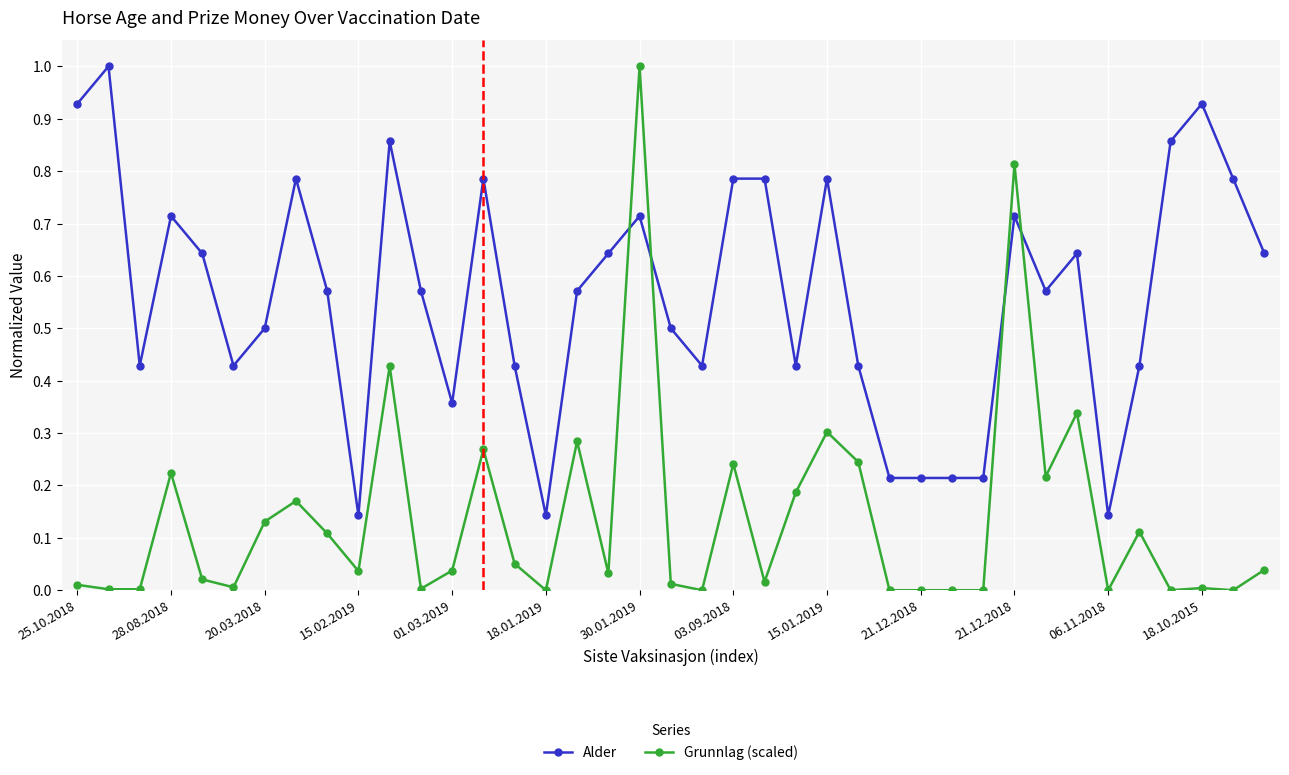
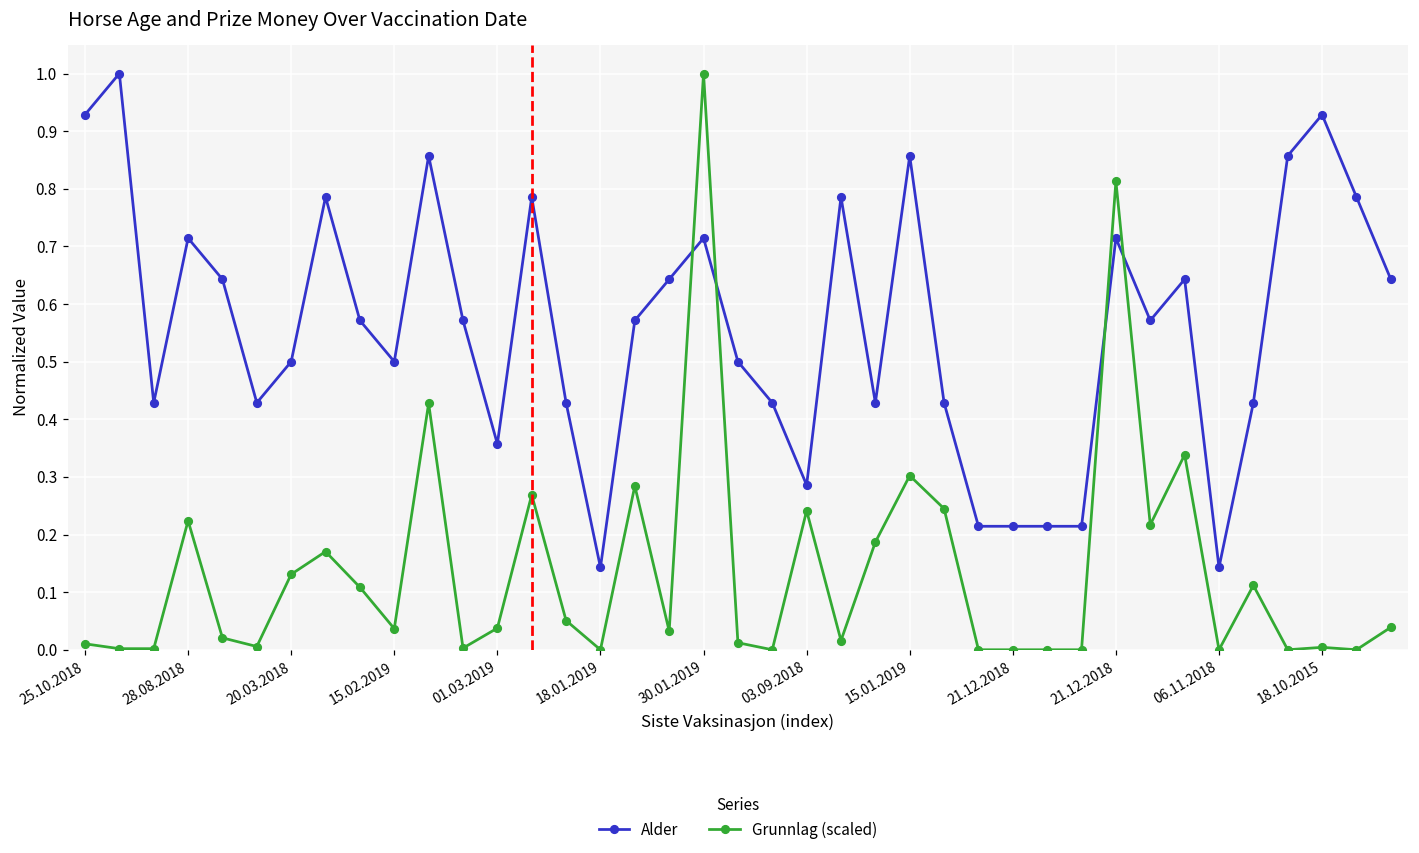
Alder, 15.02.2019: 0.14 -> 0.50
Alder, 03.09.2018: 0.79 -> 0.29
Alder, 15.01.2019: 0.79 -> 0.86
